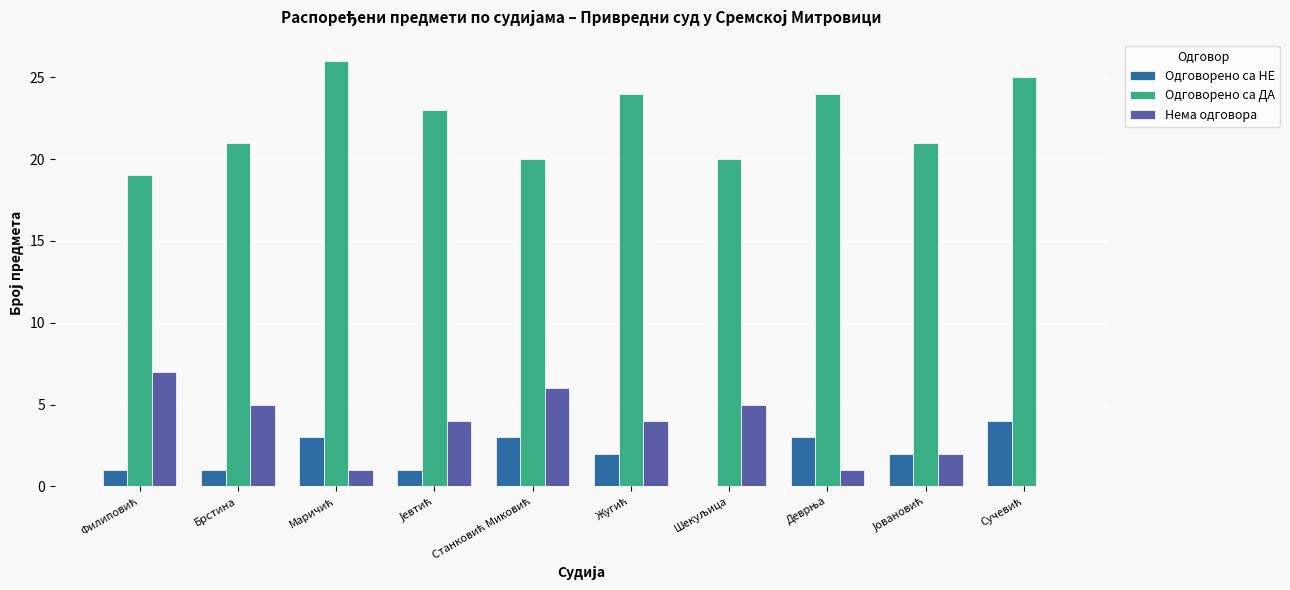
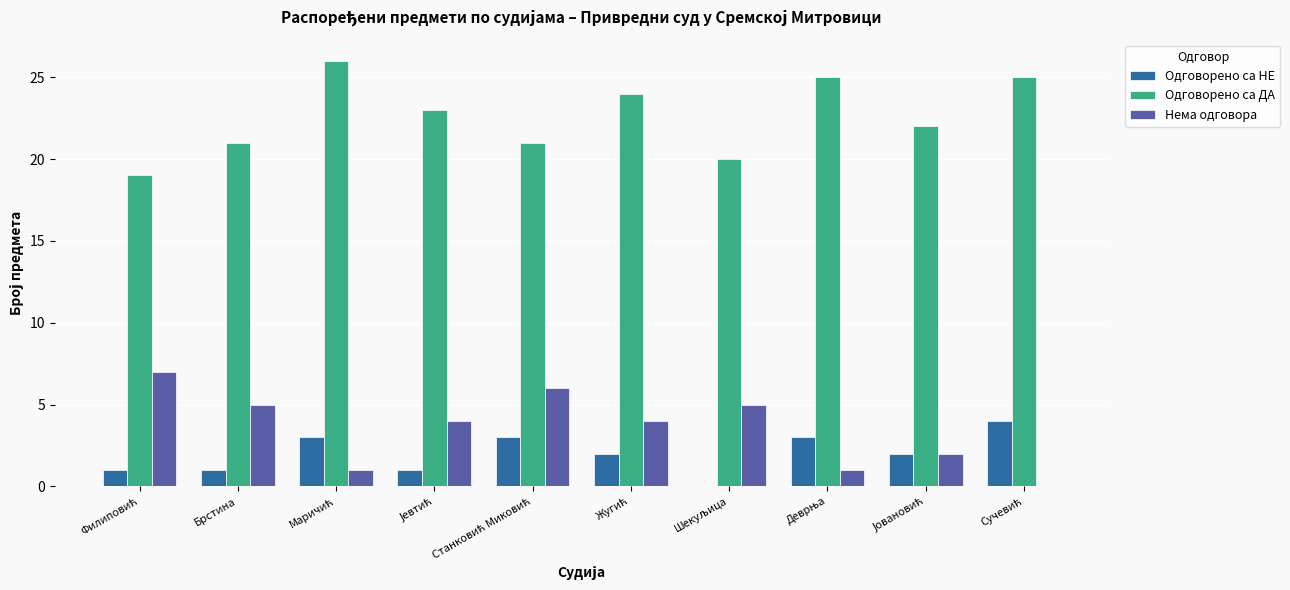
Одговорено са ДА, Станковић Миковић: 20 -> 21
Одговорено са ДА, Деврња: 24 -> 25
Одговорено са ДА, Јовановић: 21 -> 22
